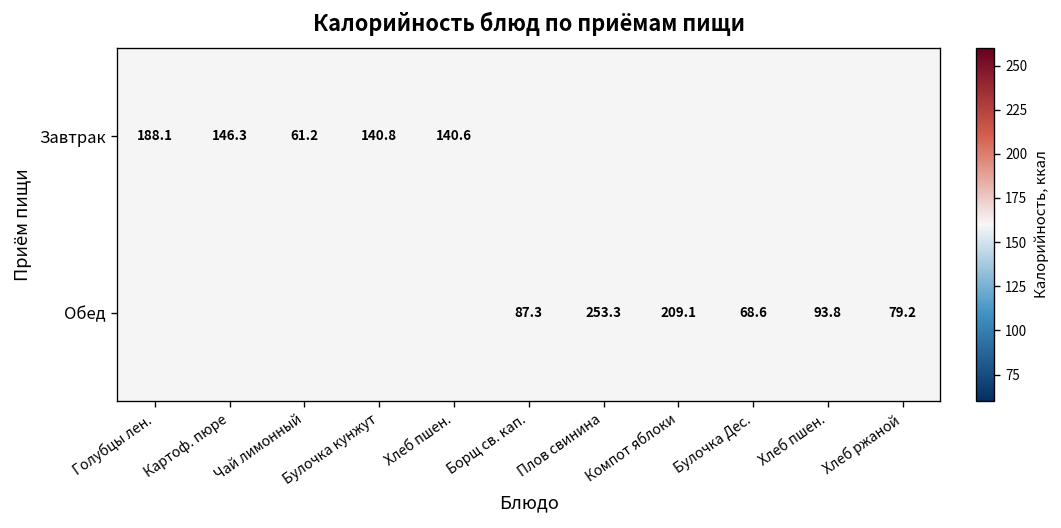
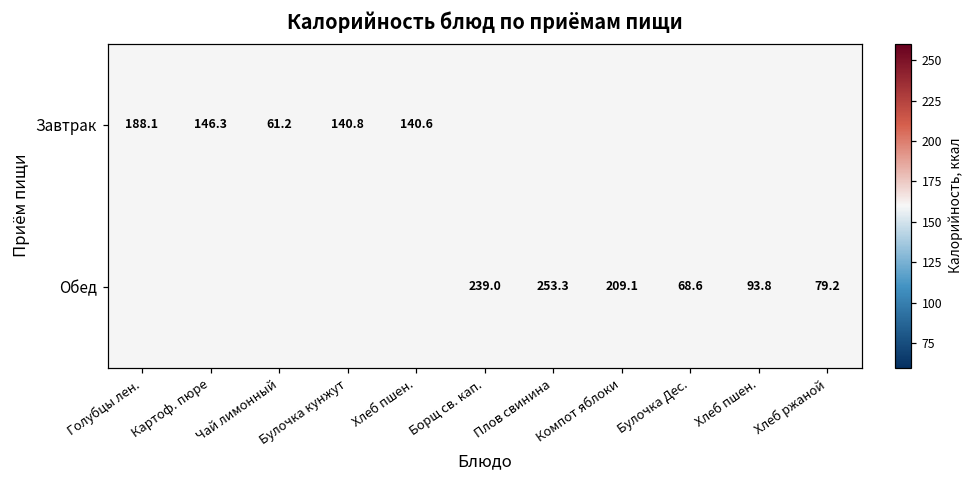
Обед, Борщ св. кап.: 87.3 -> 239.0
